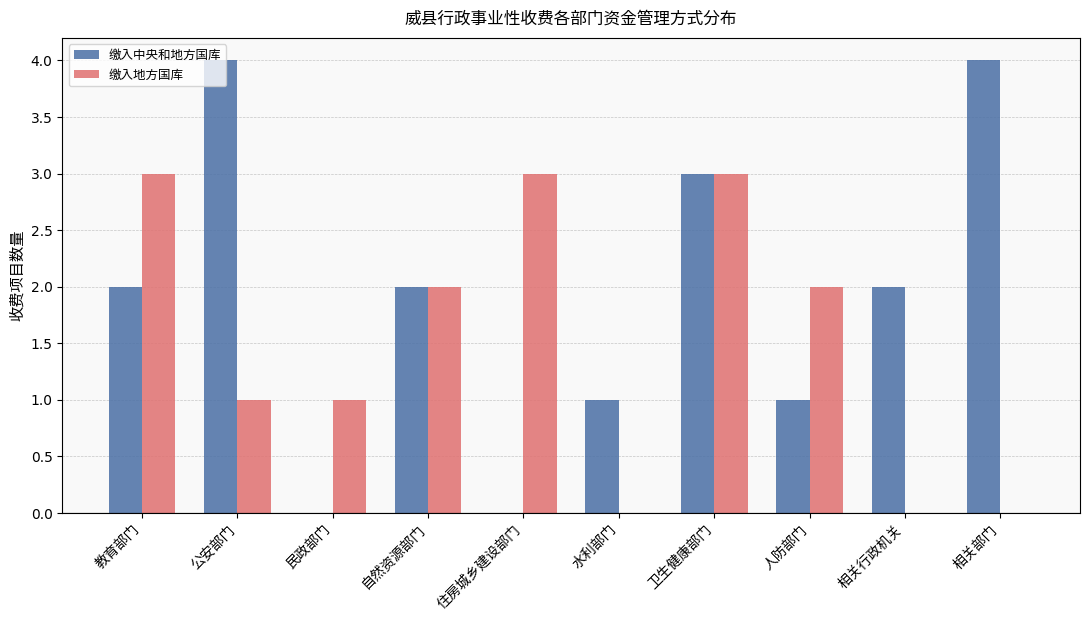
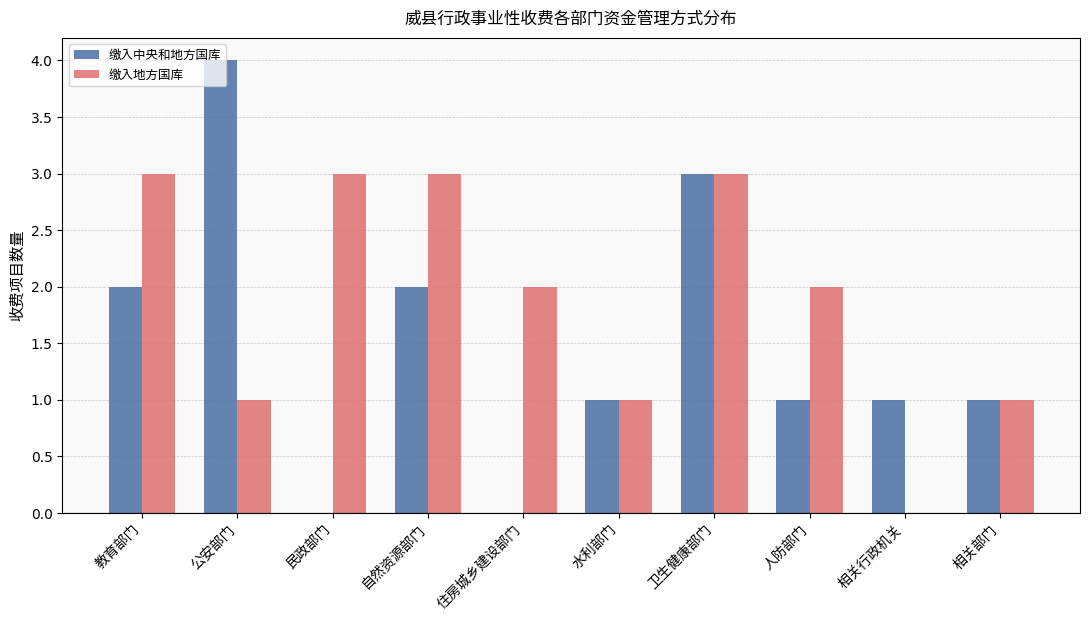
缴入地方国库, 民政部门: 1 -> 3
缴入地方国库, 自然资源部门: 2 -> 3
缴入地方国库, 住房城乡建设部门: 3 -> 2
缴入地方国库, 水利部门: 0 -> 1
缴入中央和地方国库, 相关行政机关: 2 -> 1
缴入中央和地方国库, 相关部门: 4 -> 1
缴入地方国库, 相关部门: 0 -> 1
